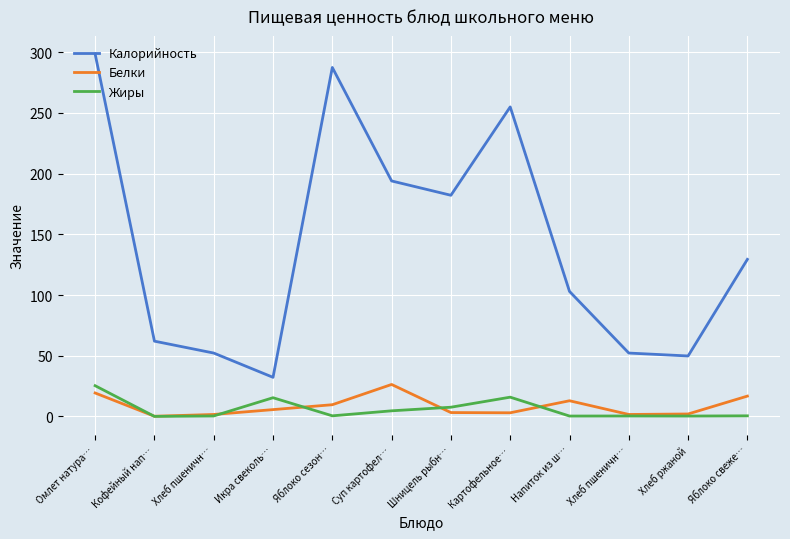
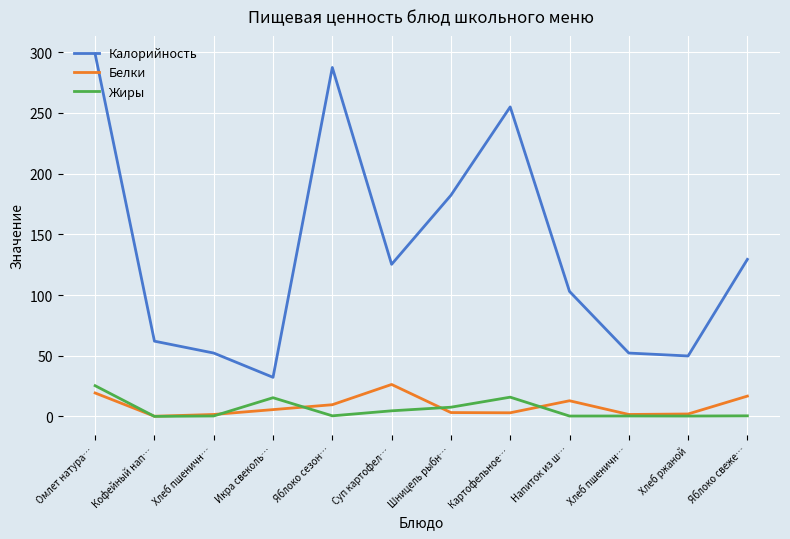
Калорийность, Суп картофел…: 194 -> 125
